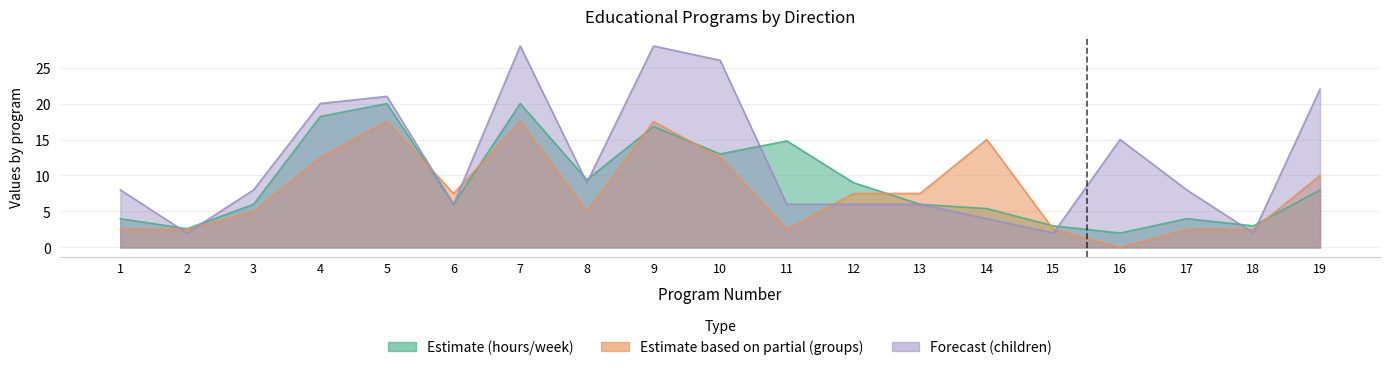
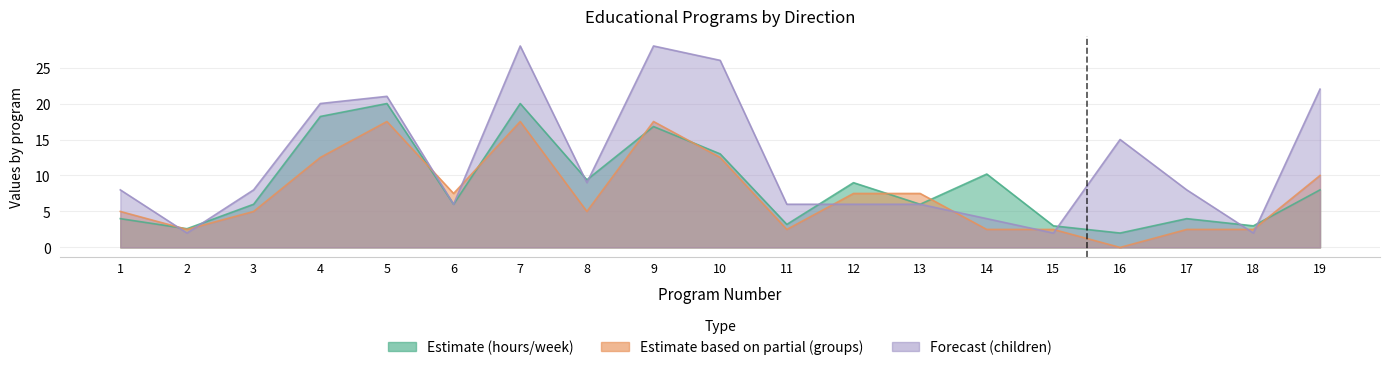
Estimate based on partial (groups), 1: 3 -> 5
Estimate (hours/week), 11: 15 -> 3
Estimate (hours/week), 14: 5 -> 10
Estimate based on partial (groups), 14: 15 -> 3
